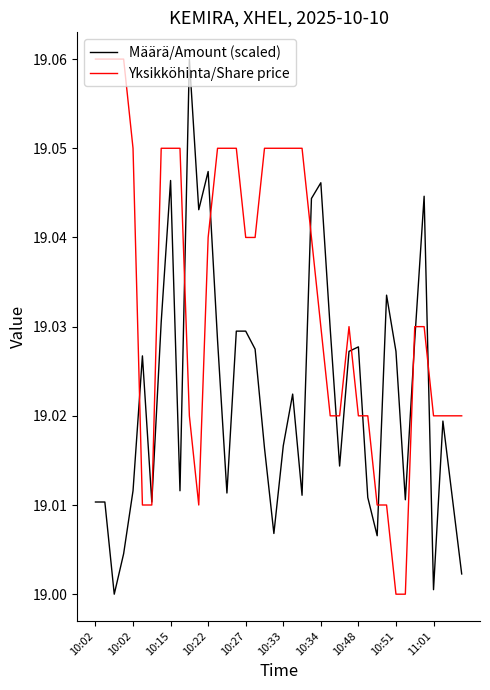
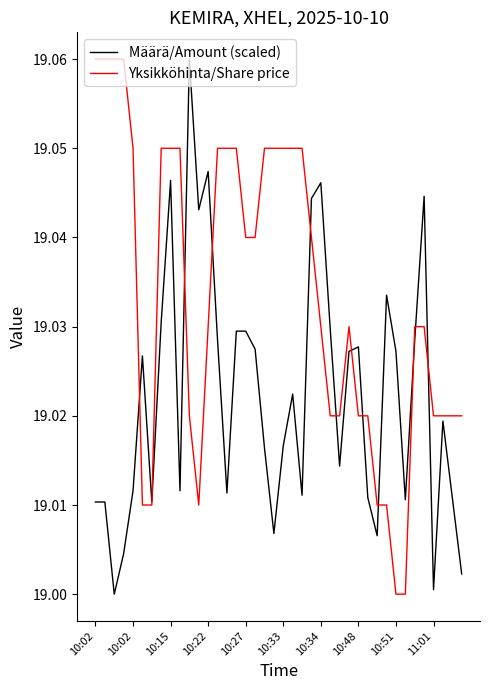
Yksikköhinta/Share price, 10:22: 19.04 -> 19.03
